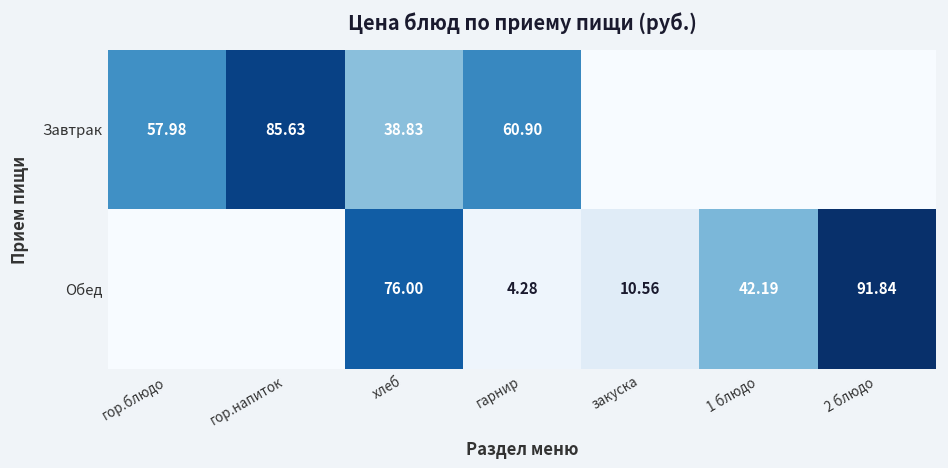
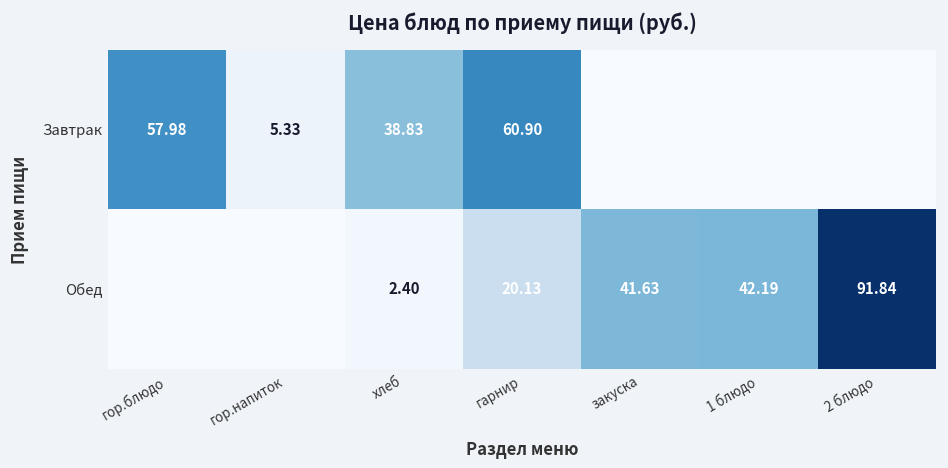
Завтрак, гор.напиток: 85.63 -> 5.33
Обед, хлеб: 76.00 -> 2.40
Обед, гарнир: 4.28 -> 20.13
Обед, закуска: 10.56 -> 41.63
